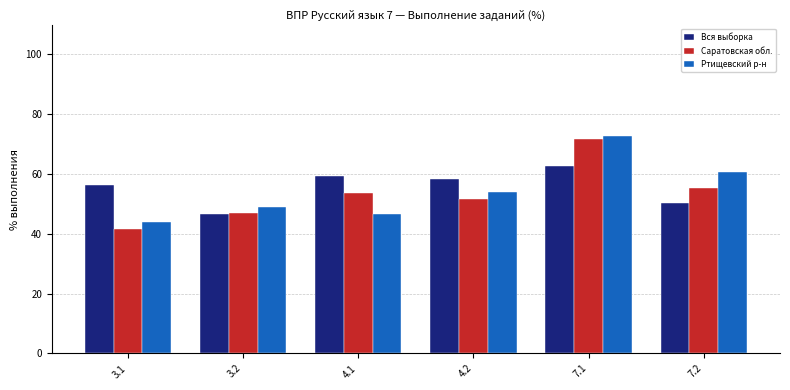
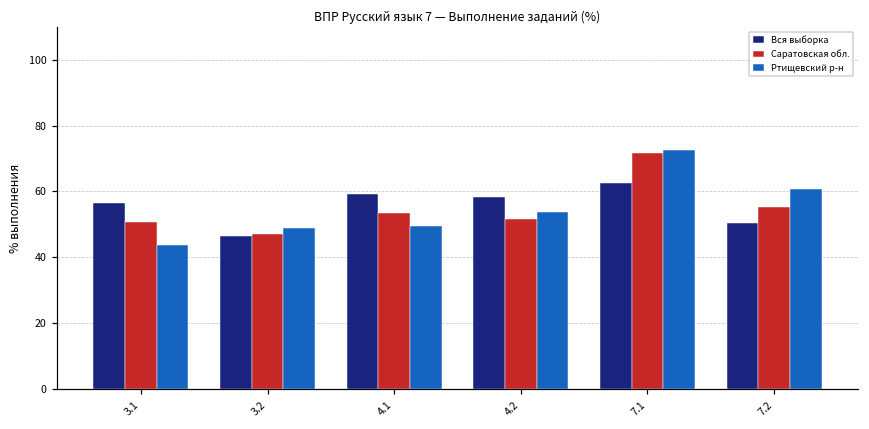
Саратовская обл., 3.1: 42 -> 51
Ртищевский р-н, 4.1: 47 -> 50
